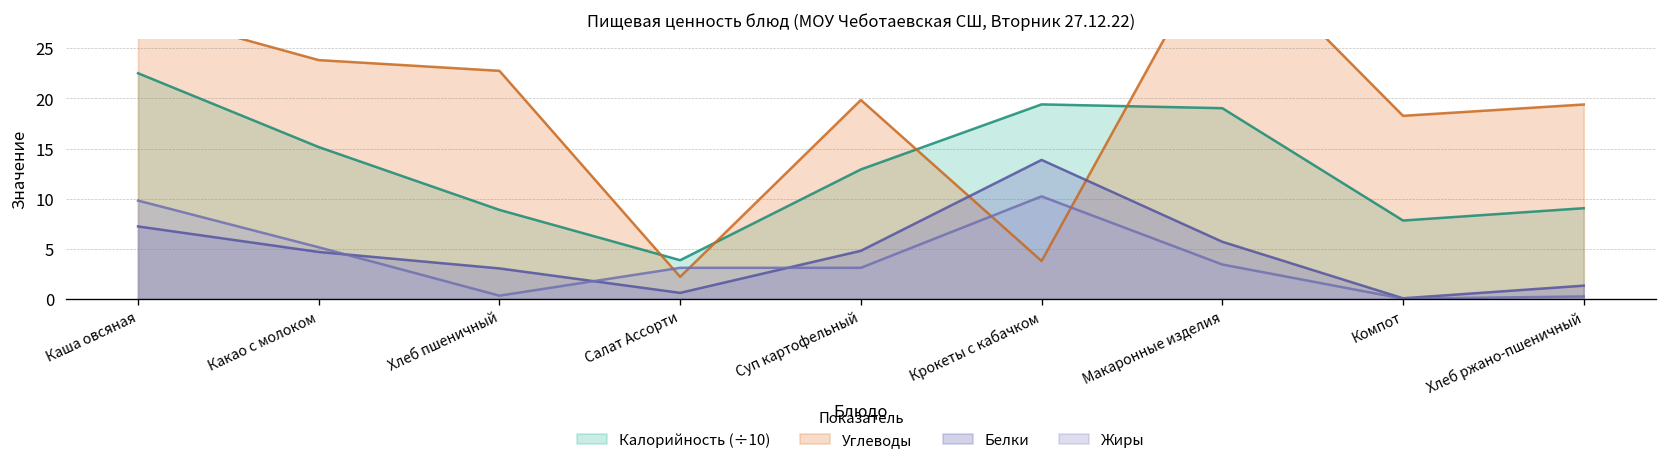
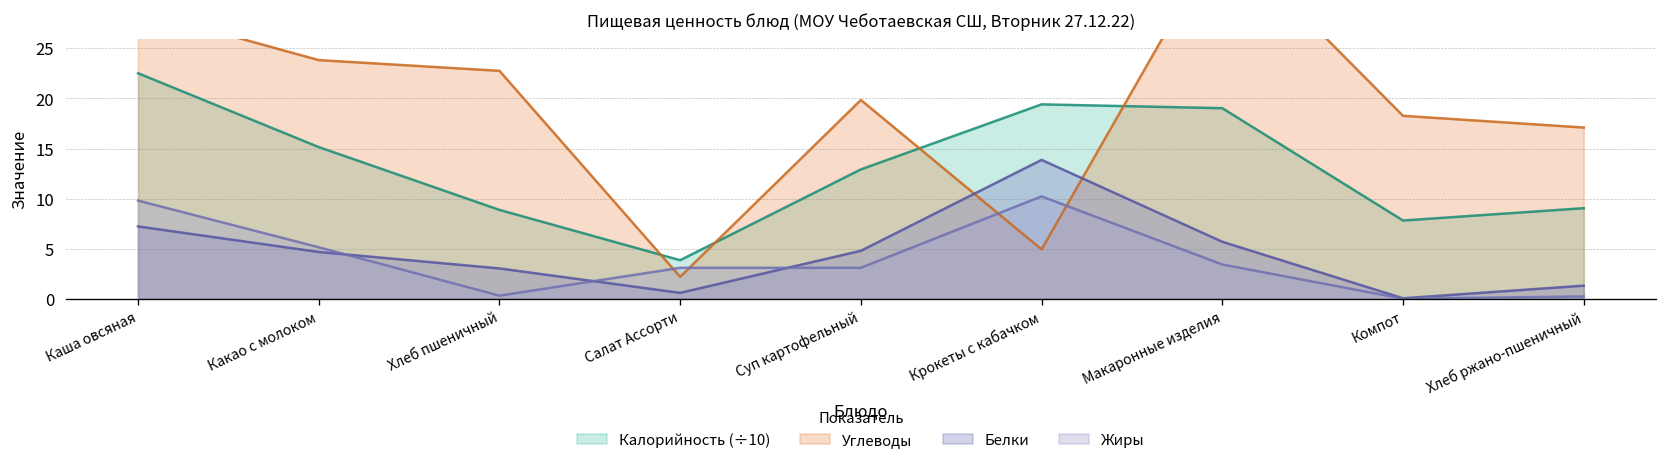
Углеводы, Крокеты с кабачком: 4 -> 5
Углеводы, Хлеб ржано-пшеничный: 19 -> 17
